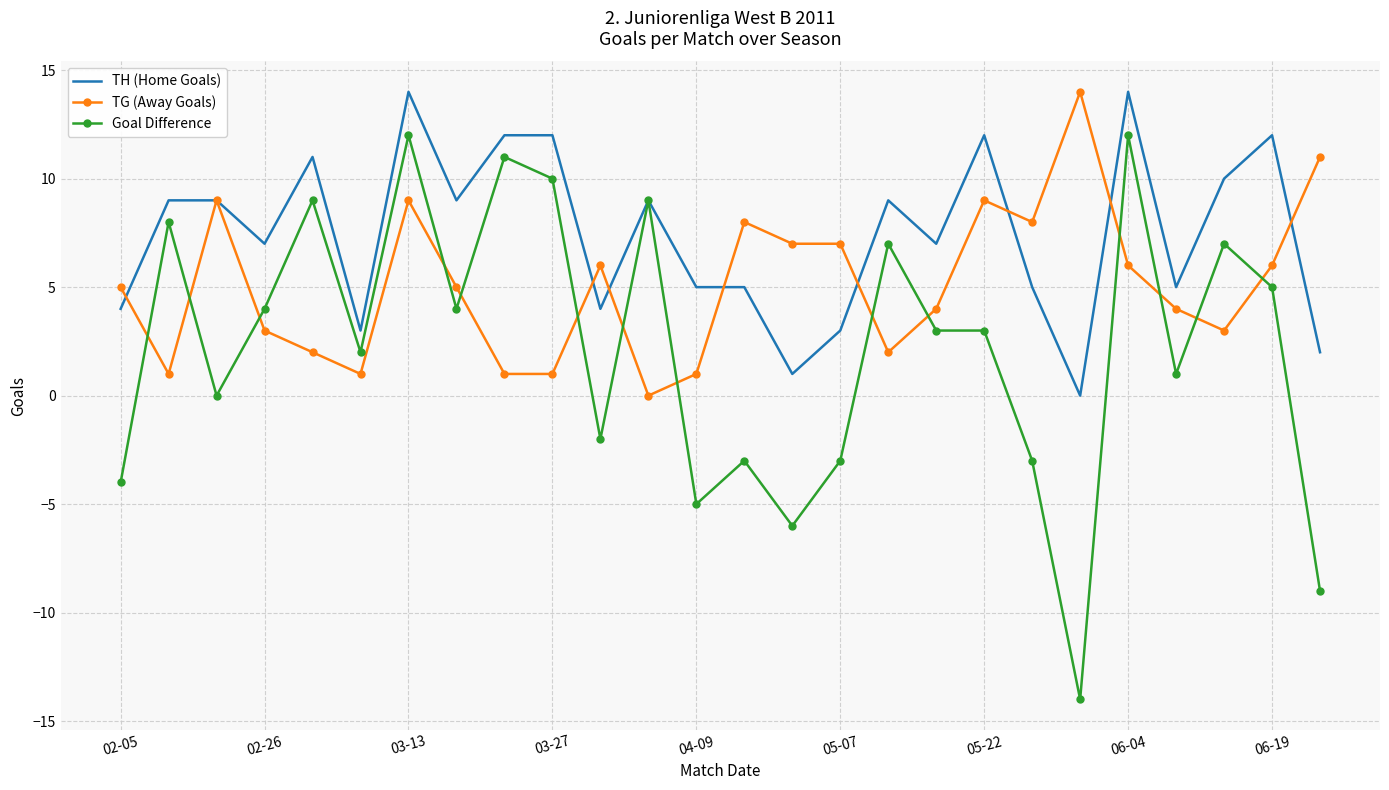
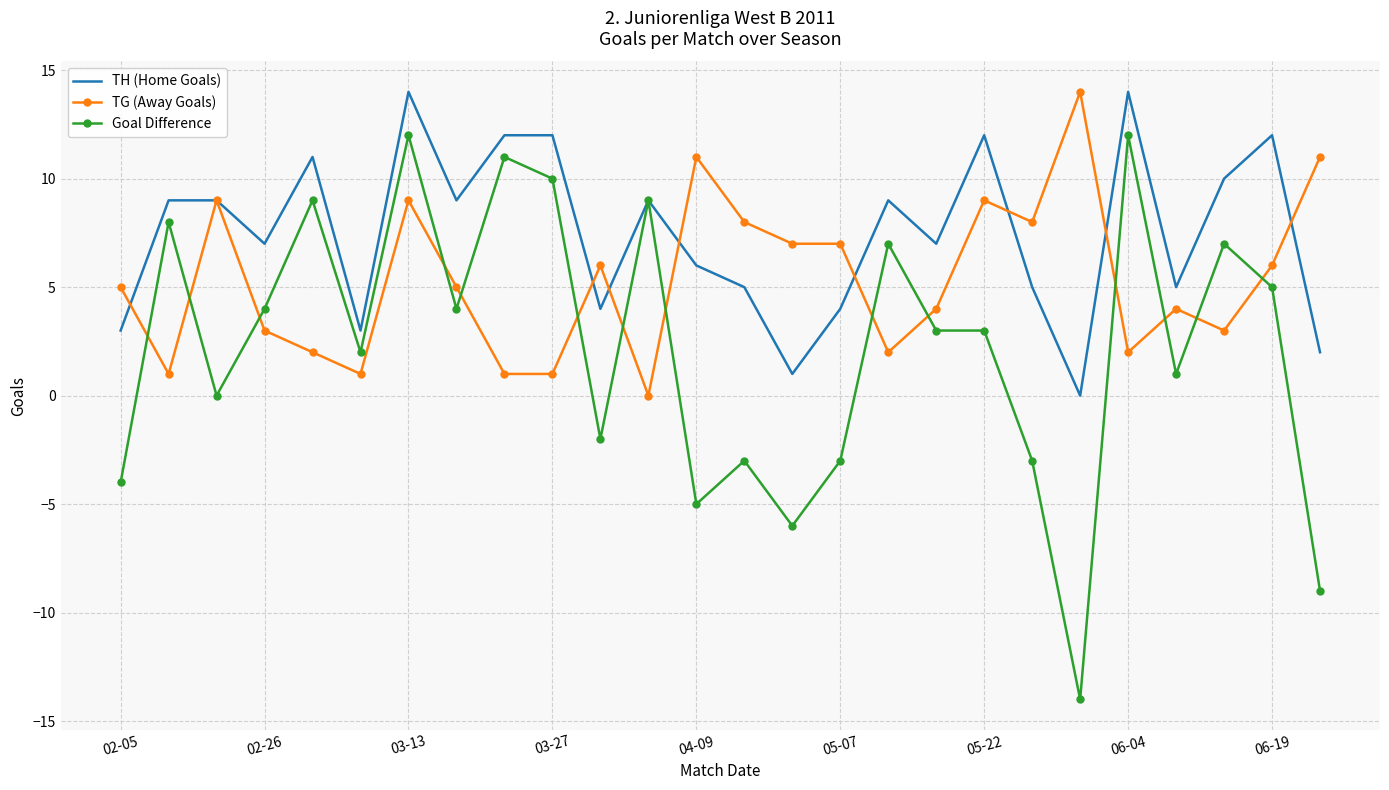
TH (Home Goals), 02-05: 4 -> 3
TH (Home Goals), 04-09: 5 -> 6
TG (Away Goals), 04-09: 1 -> 11
TH (Home Goals), 05-07: 3 -> 4
TG (Away Goals), 06-04: 6 -> 2
